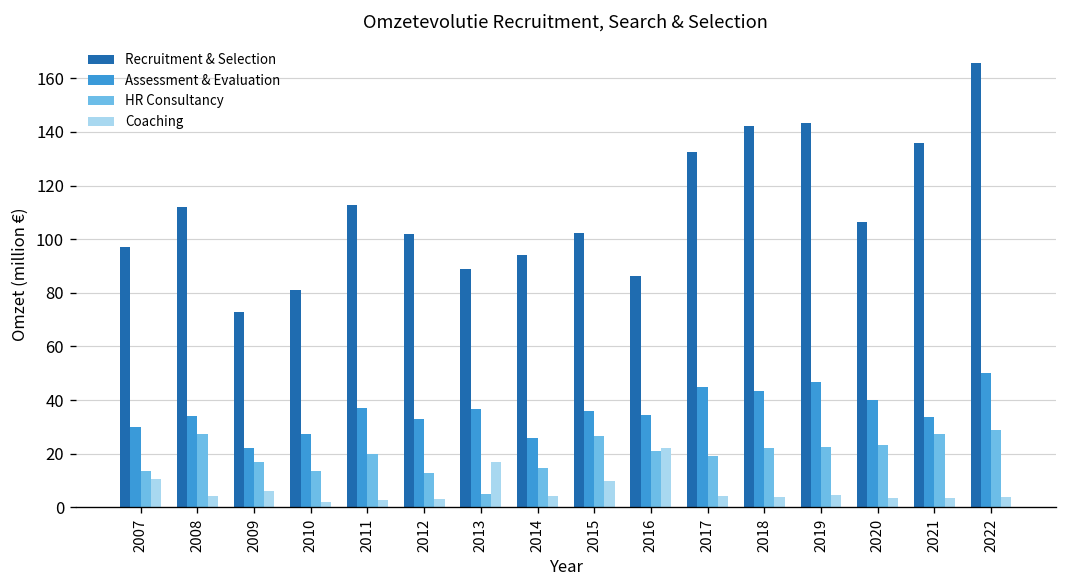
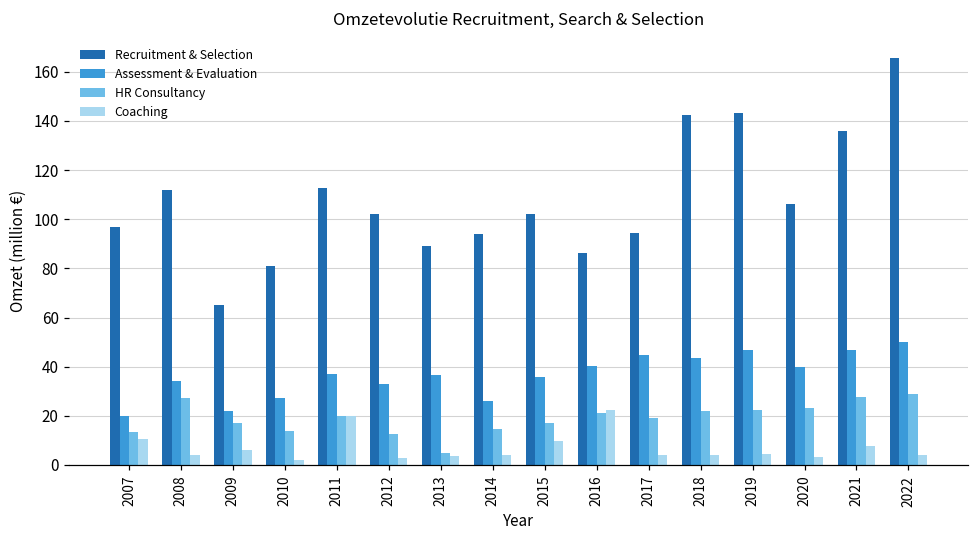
Assessment & Evaluation, 2007: 30 -> 20
Recruitment & Selection, 2009: 73 -> 65
Coaching, 2011: 3 -> 20
Coaching, 2013: 17 -> 4
HR Consultancy, 2015: 27 -> 17
Assessment & Evaluation, 2016: 34 -> 40
Recruitment & Selection, 2017: 133 -> 95
Assessment & Evaluation, 2021: 34 -> 47
Coaching, 2021: 4 -> 8
